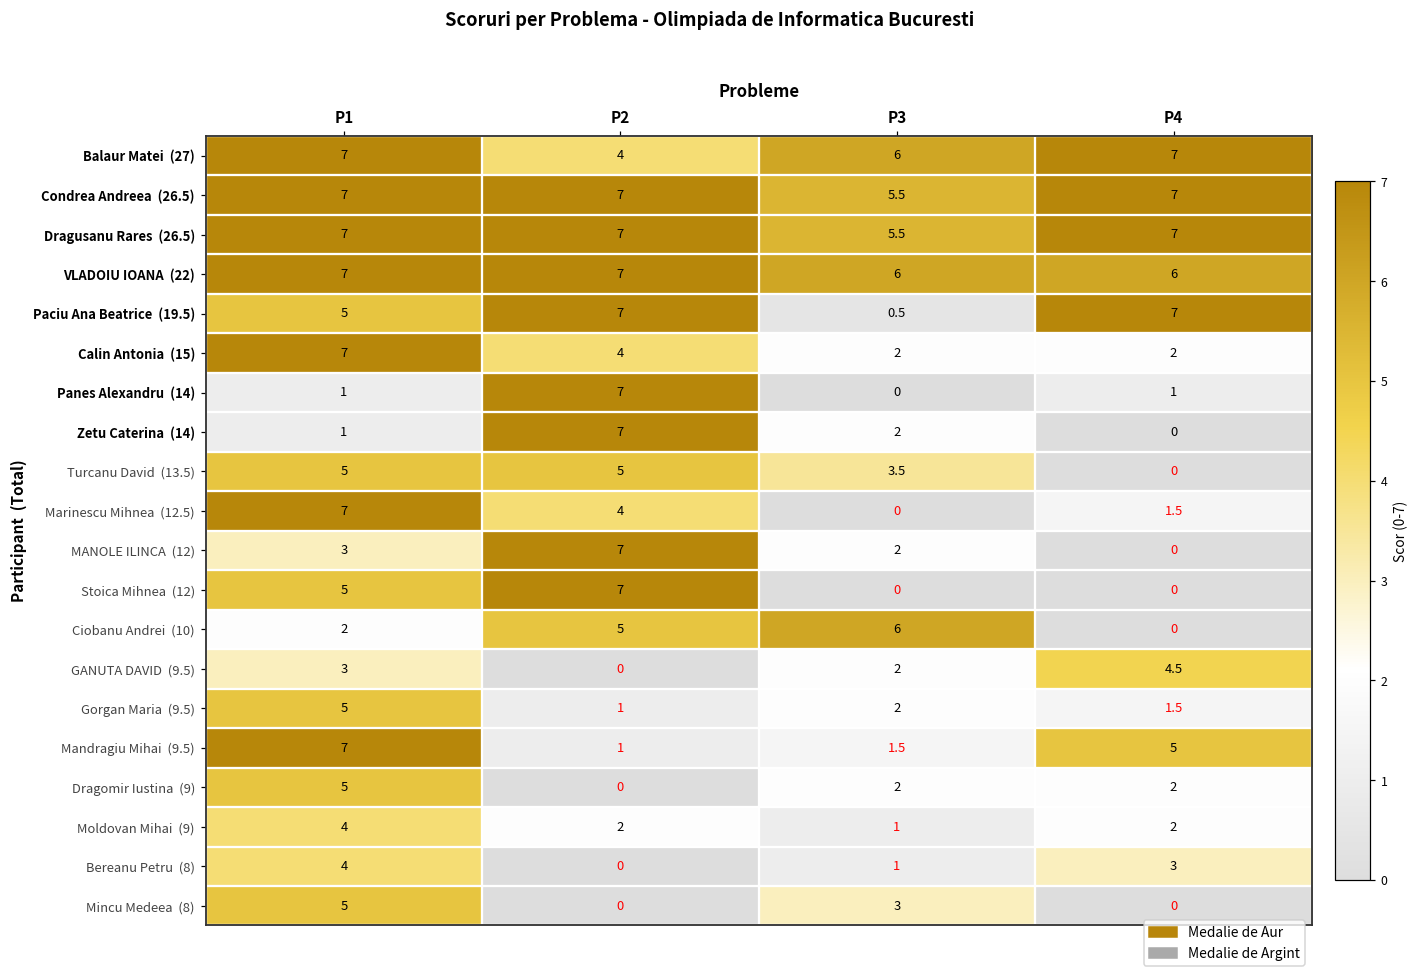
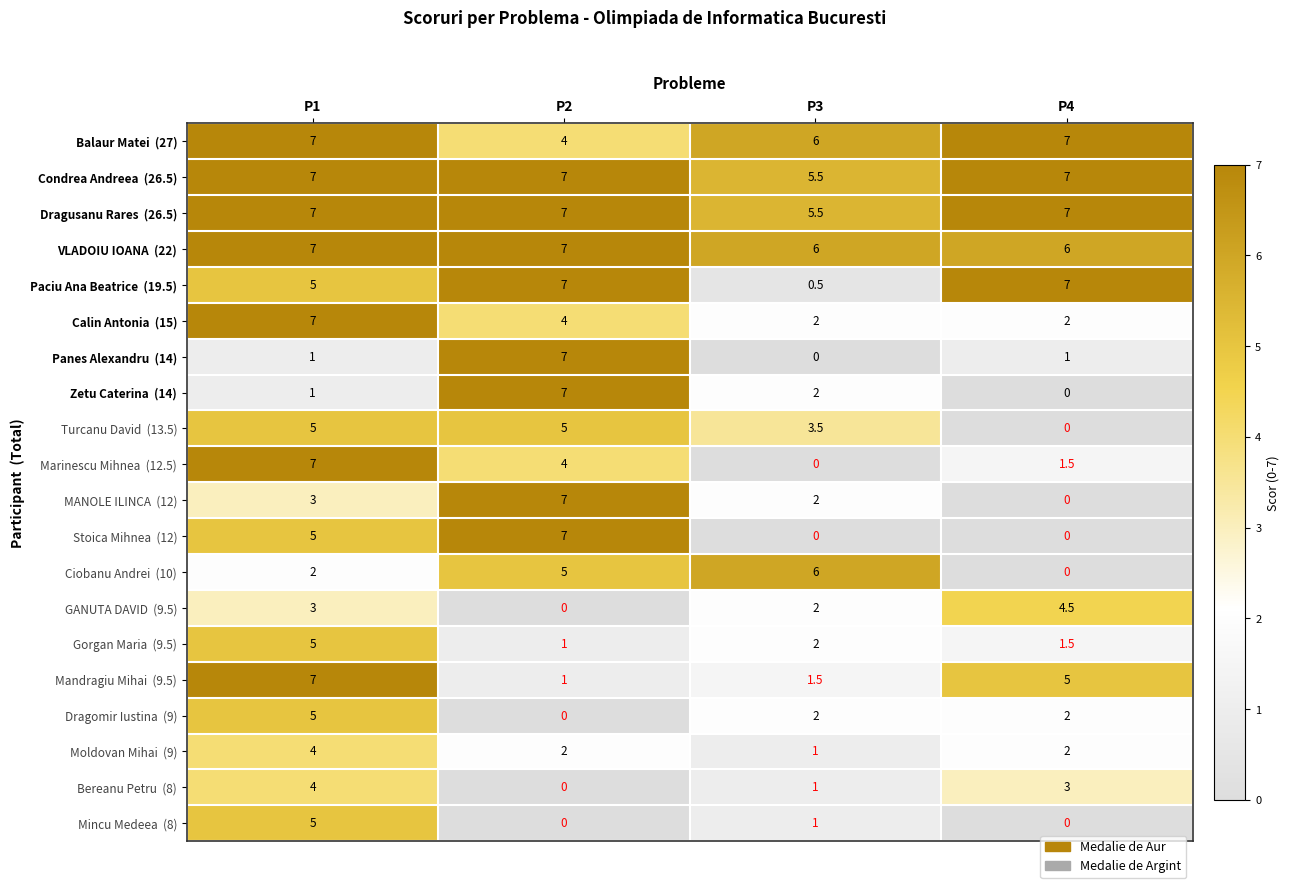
Mincu Medeea (8), P3: 3 -> 1
